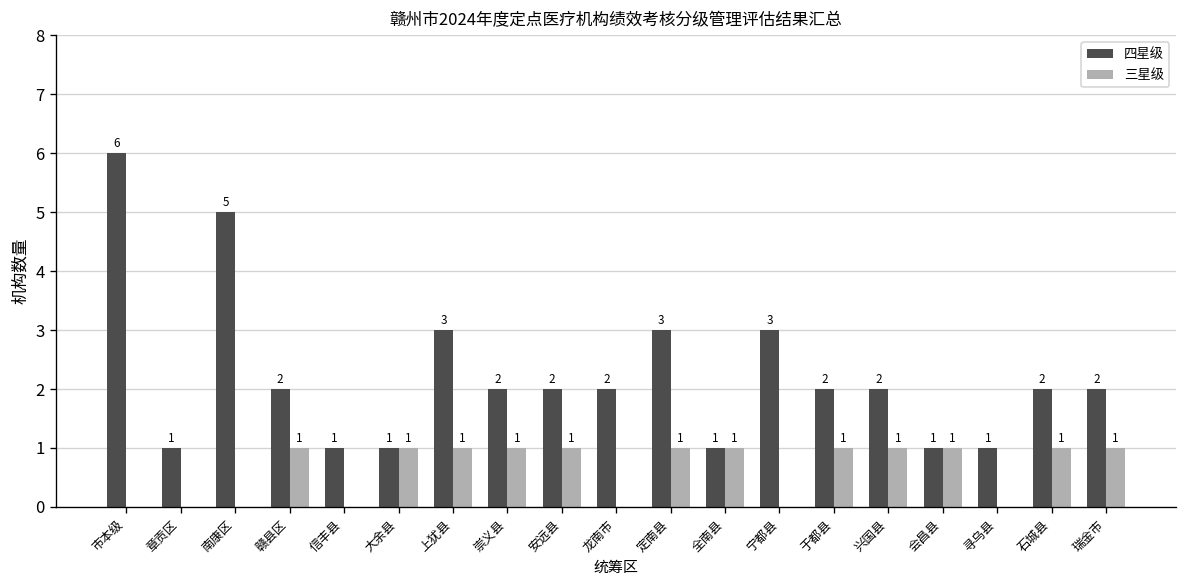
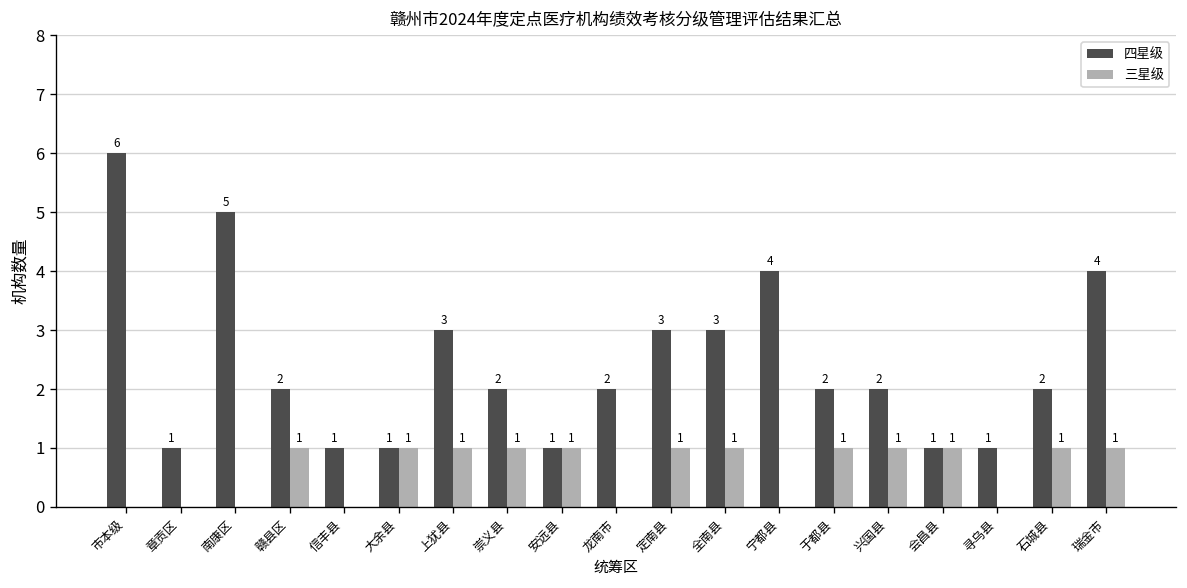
四星级, 安远县: 2 -> 1
四星级, 全南县: 1 -> 3
四星级, 宁都县: 3 -> 4
四星级, 瑞金市: 2 -> 4
